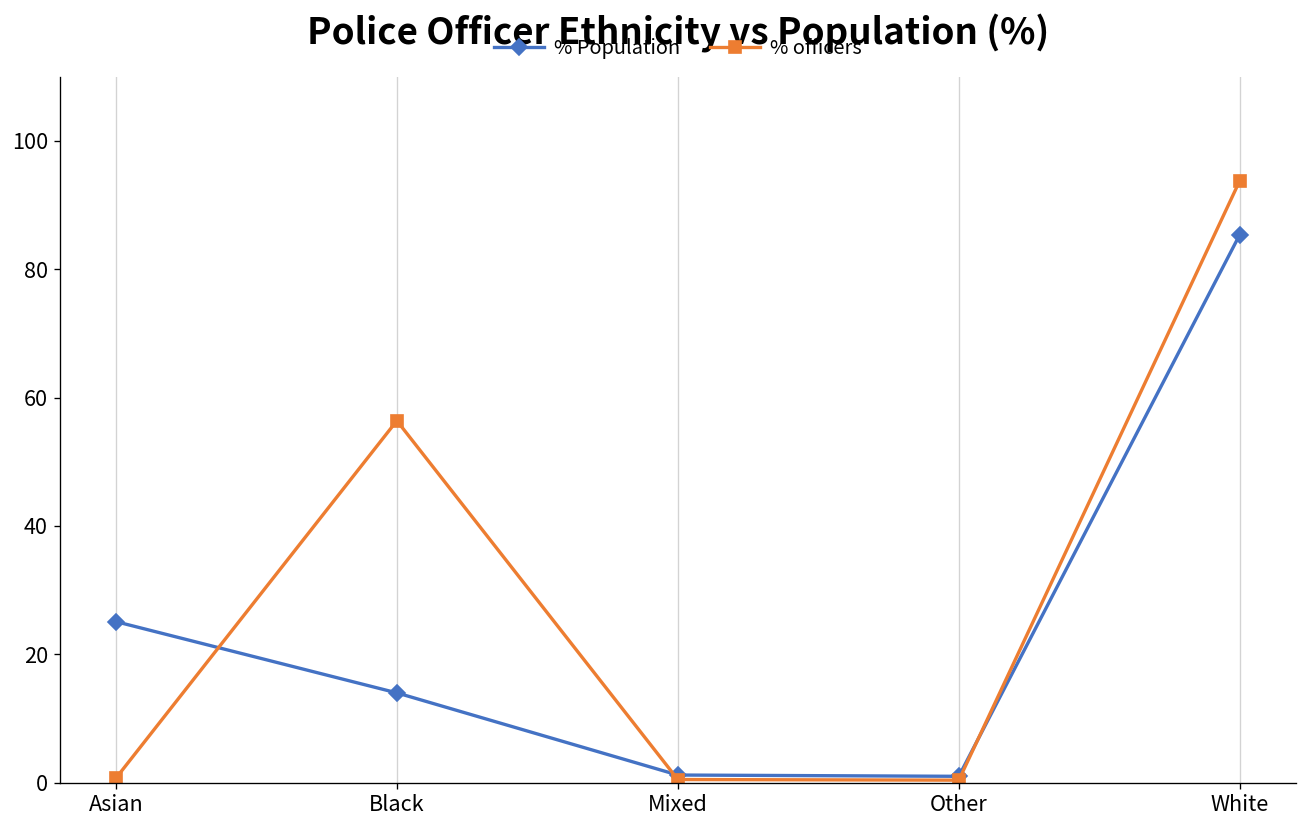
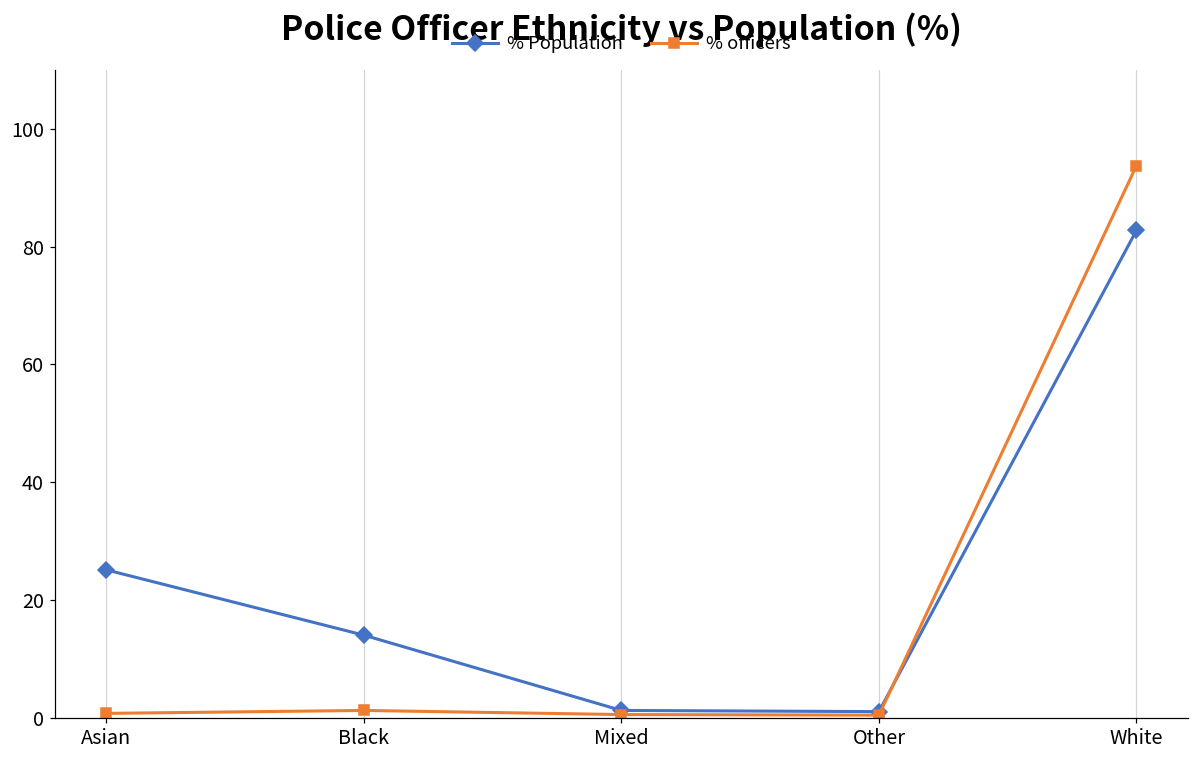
% officers, Black: 56 -> 1
% Population, White: 85 -> 83
